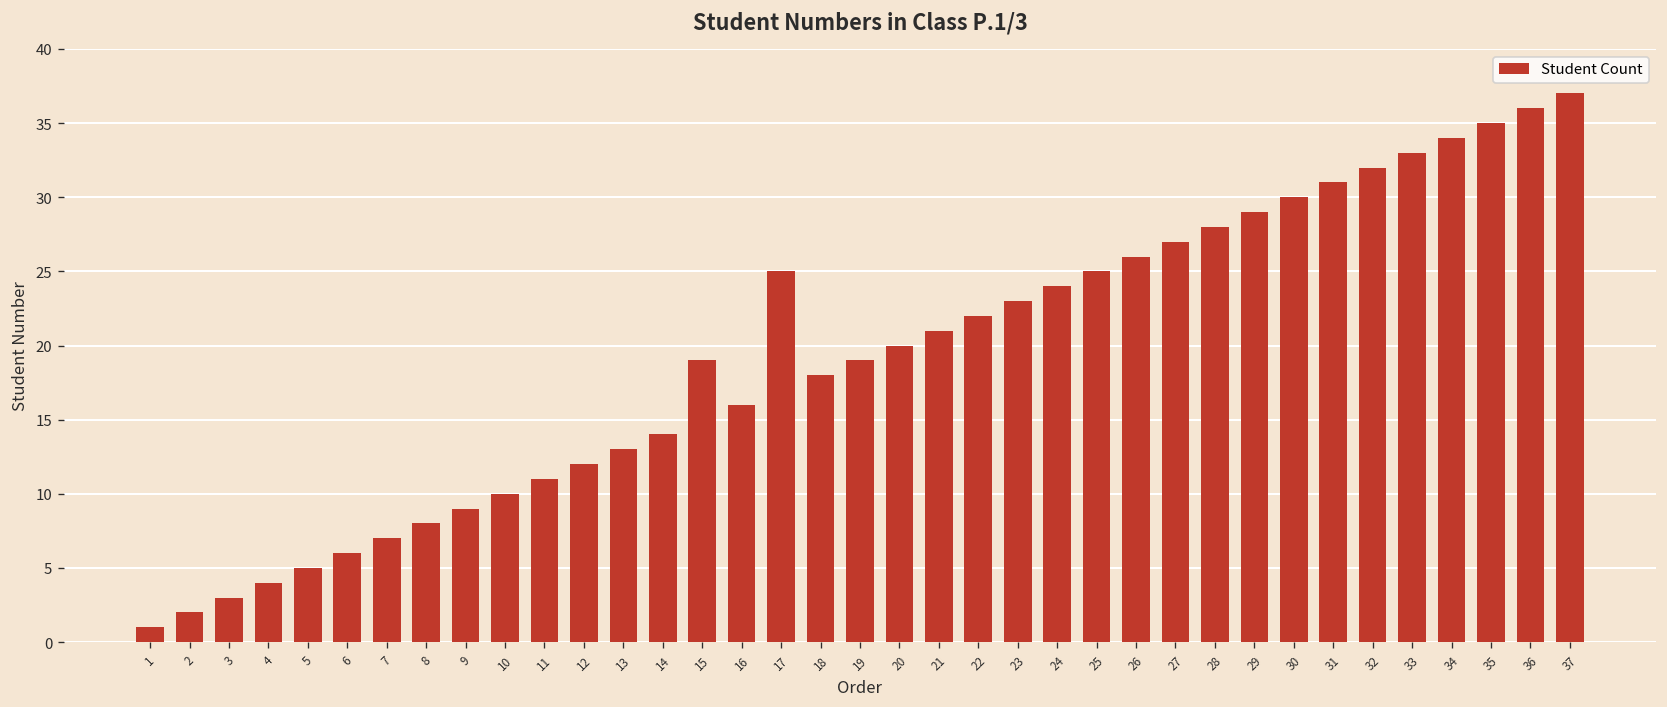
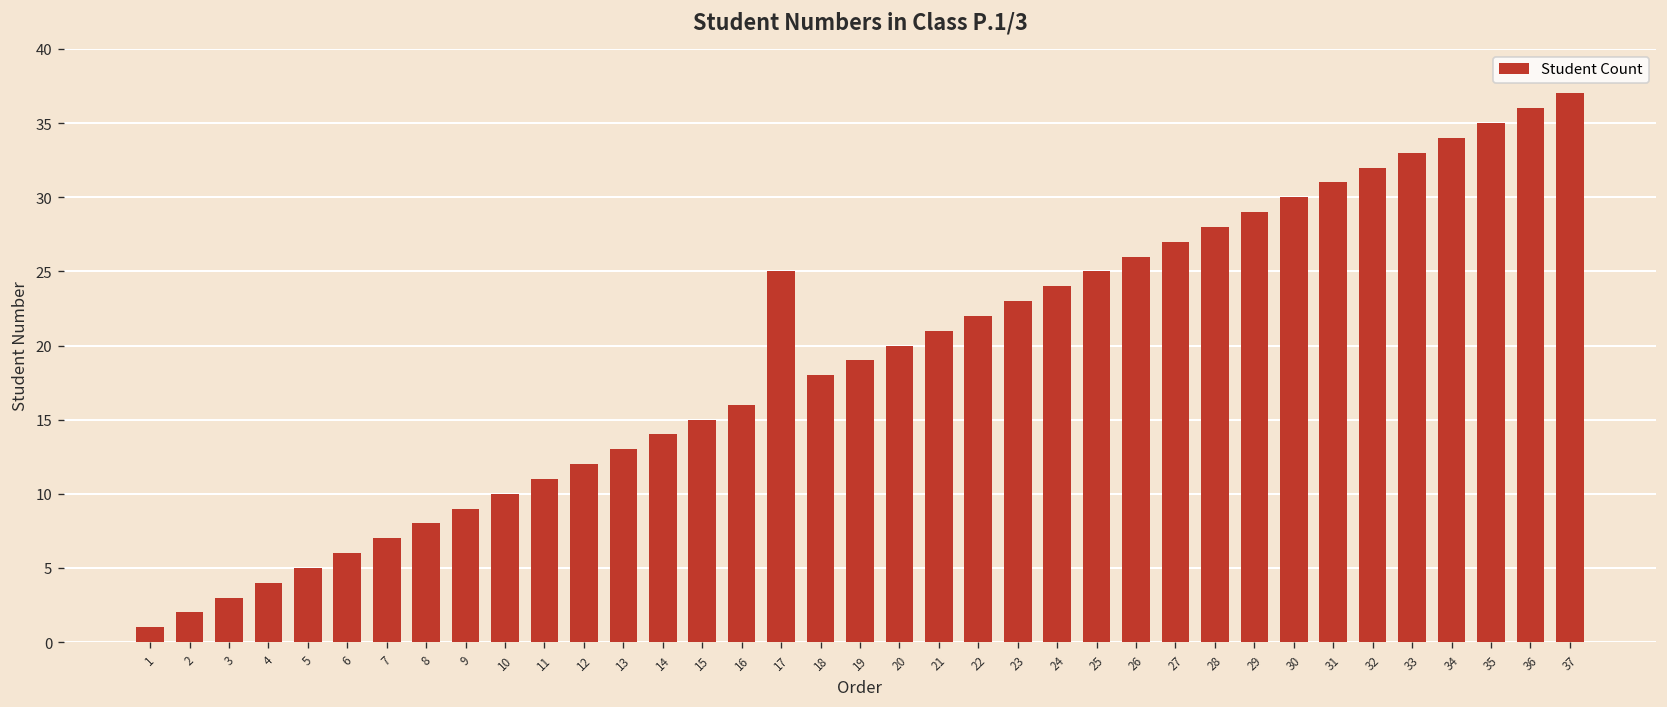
15: 19 -> 15
